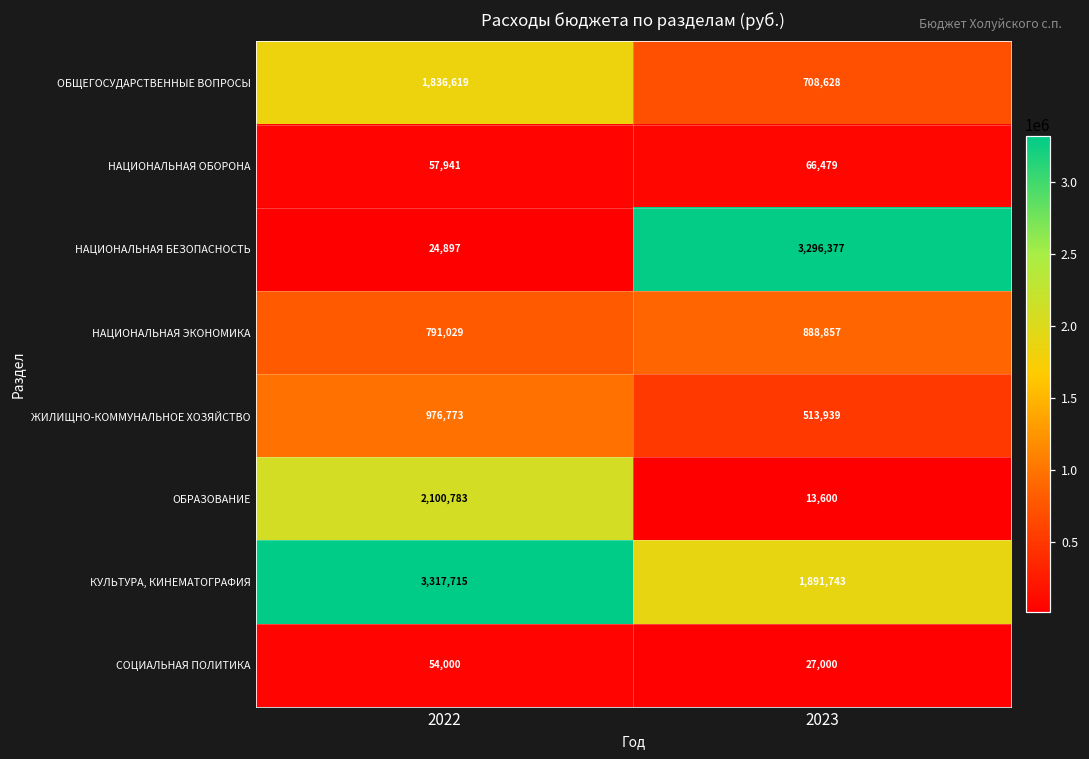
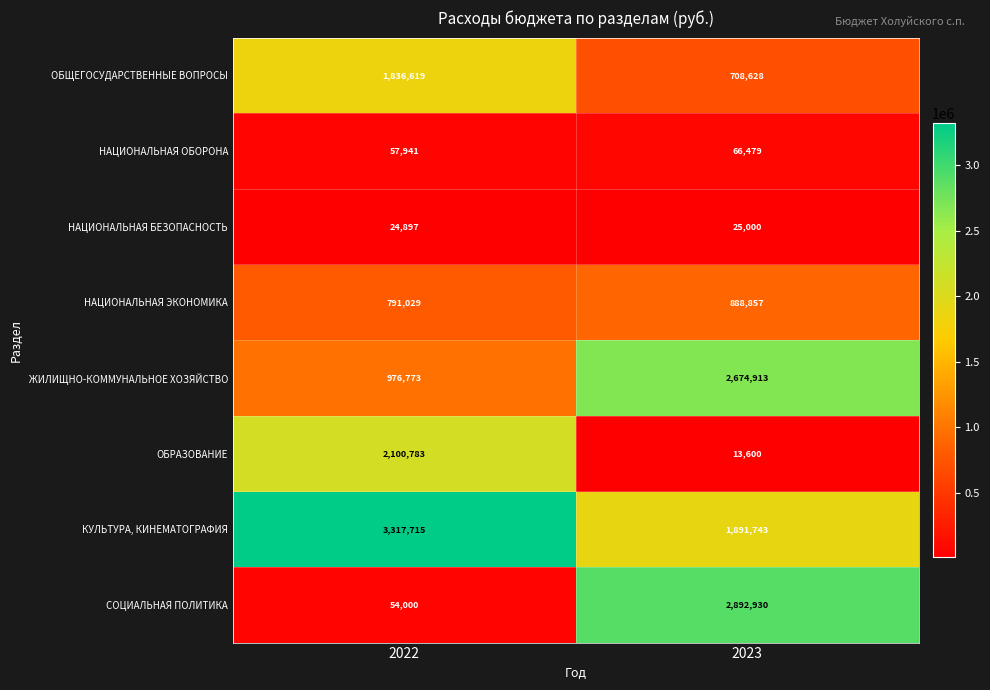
НАЦИОНАЛЬНАЯ БЕЗОПАСНОСТЬ, 2023: 3,296,377 -> 25,000
ЖИЛИЩНО-КОММУНАЛЬНОЕ ХОЗЯЙСТВО, 2023: 513,939 -> 2,674,913
СОЦИАЛЬНАЯ ПОЛИТИКА, 2023: 27,000 -> 2,892,930
